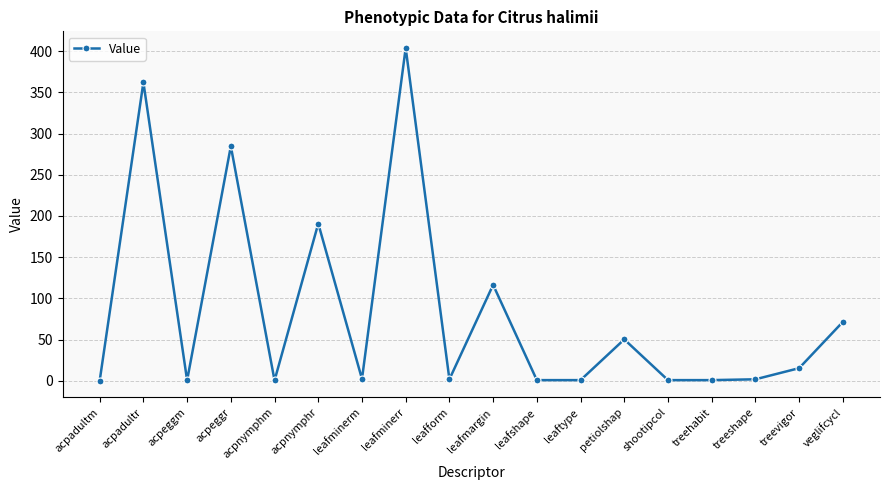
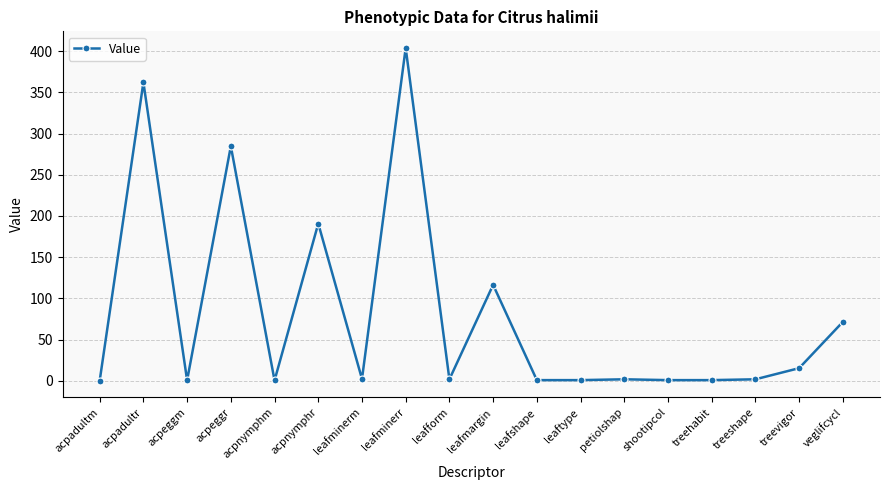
petiolshap: 50 -> 0
